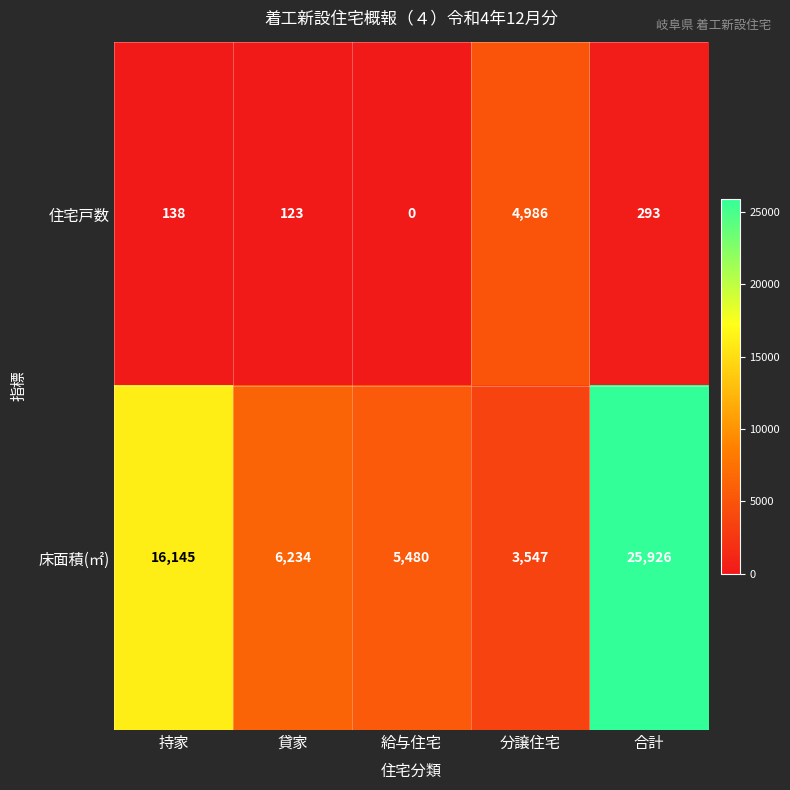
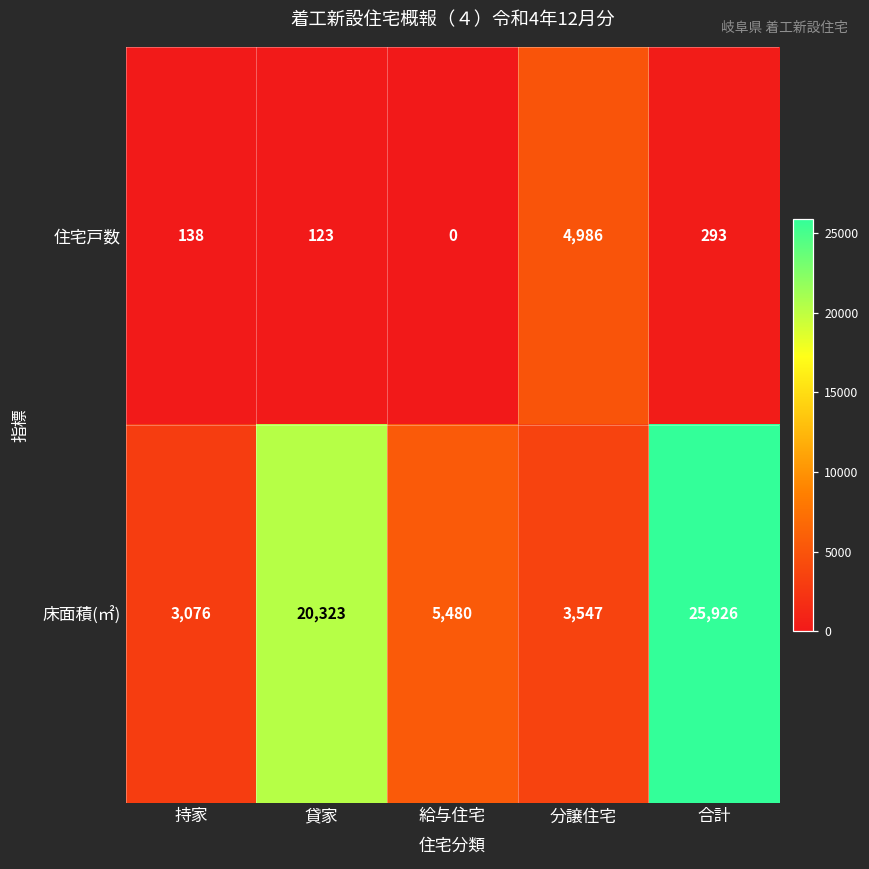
床面積(㎡), 持家: 16,145 -> 3,076
床面積(㎡), 貸家: 6,234 -> 20,323
